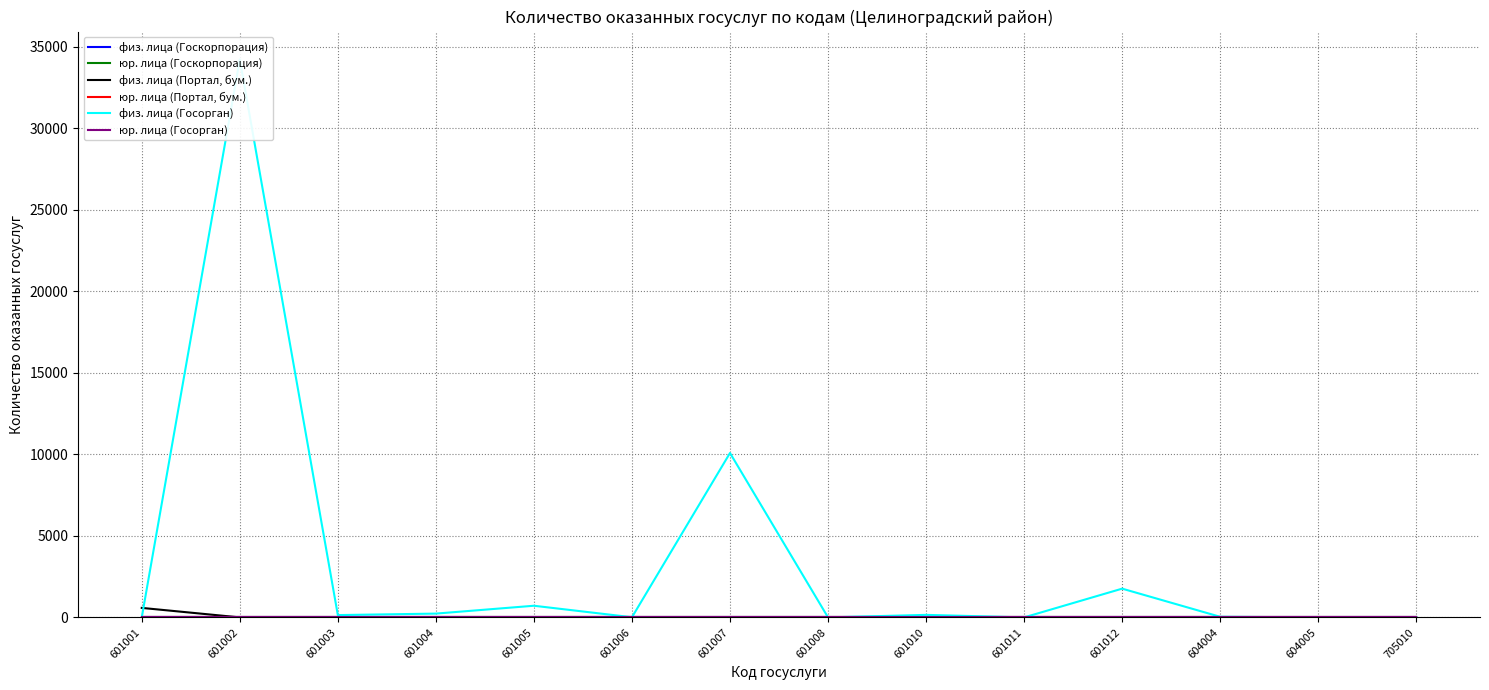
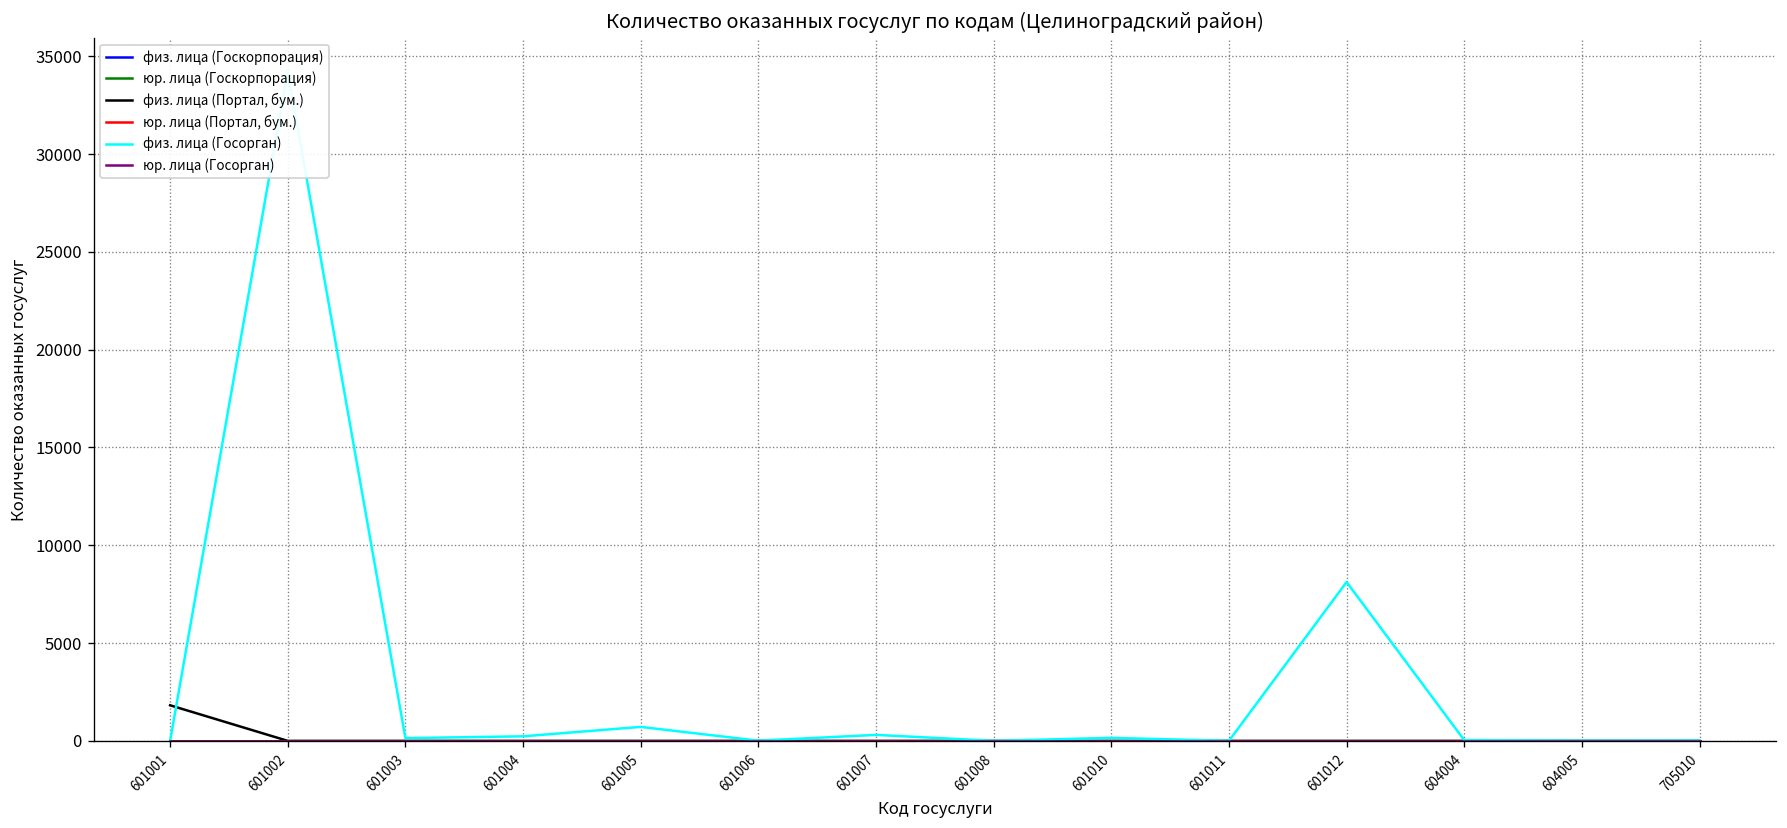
физ. лица (Портал, бум.), 601001: 600 -> 1800
физ. лица (Госорган), 601007: 10100 -> 300
физ. лица (Госорган), 601012: 1800 -> 8100
